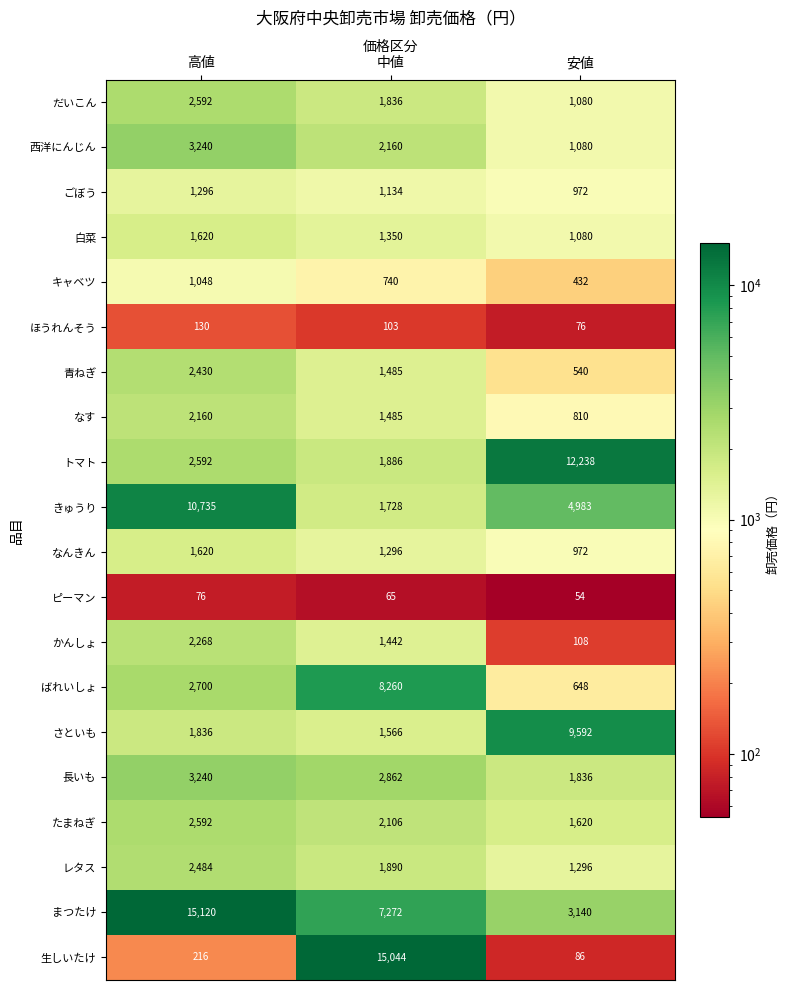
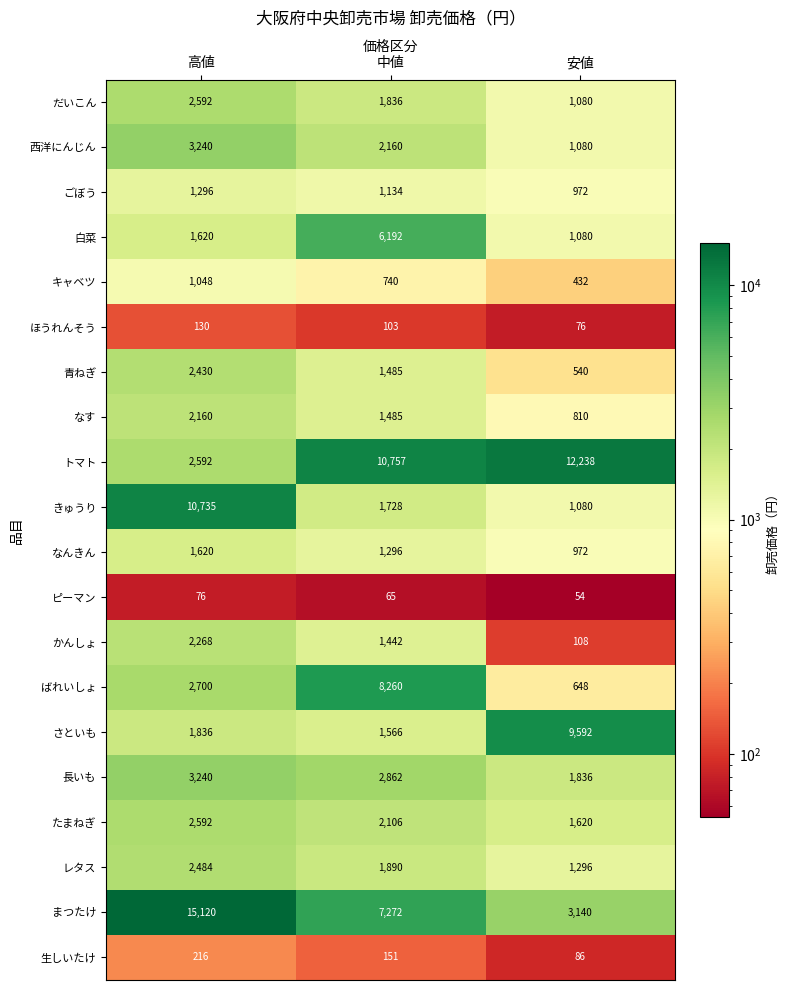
白菜, 中値: 1,350 -> 6,192
トマト, 中値: 1,886 -> 10,757
きゅうり, 安値: 4,983 -> 1,080
生しいたけ, 中値: 15,044 -> 151
